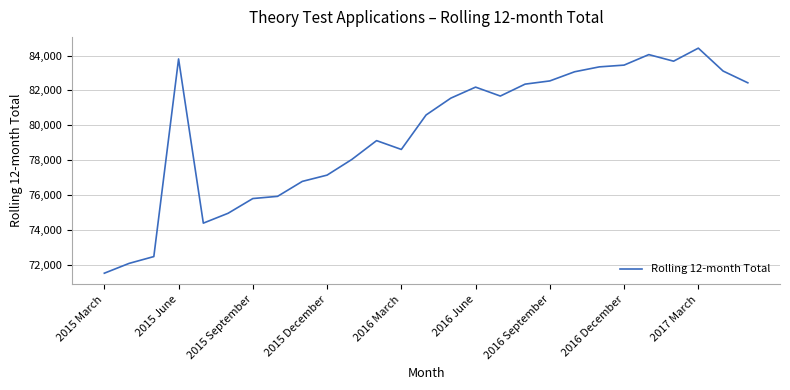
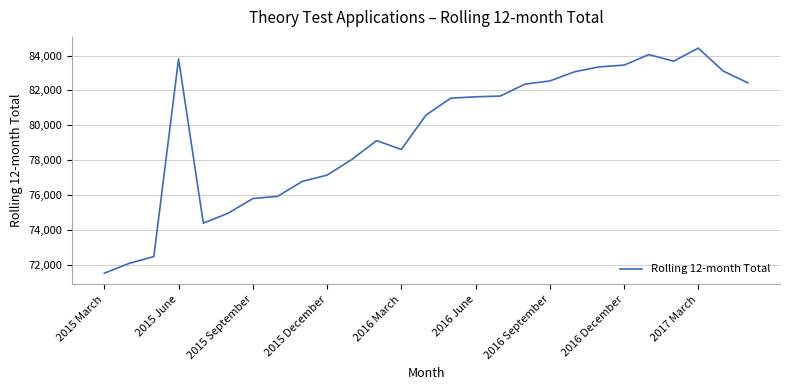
2016 June: 82,200 -> 81,600
